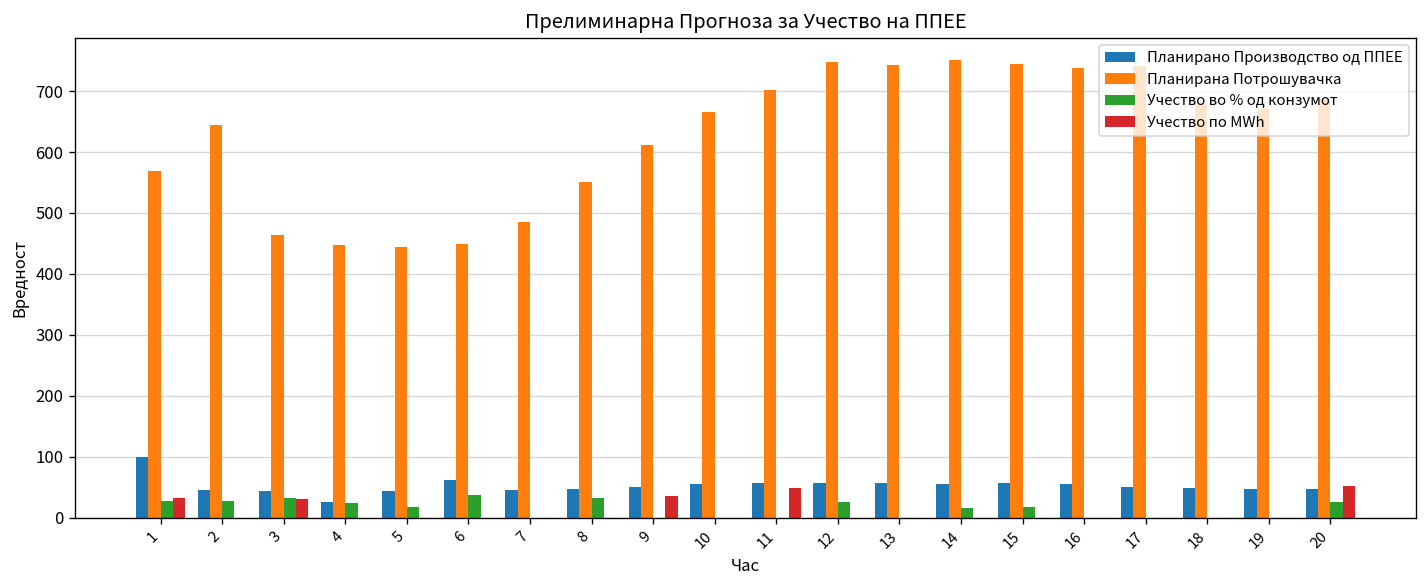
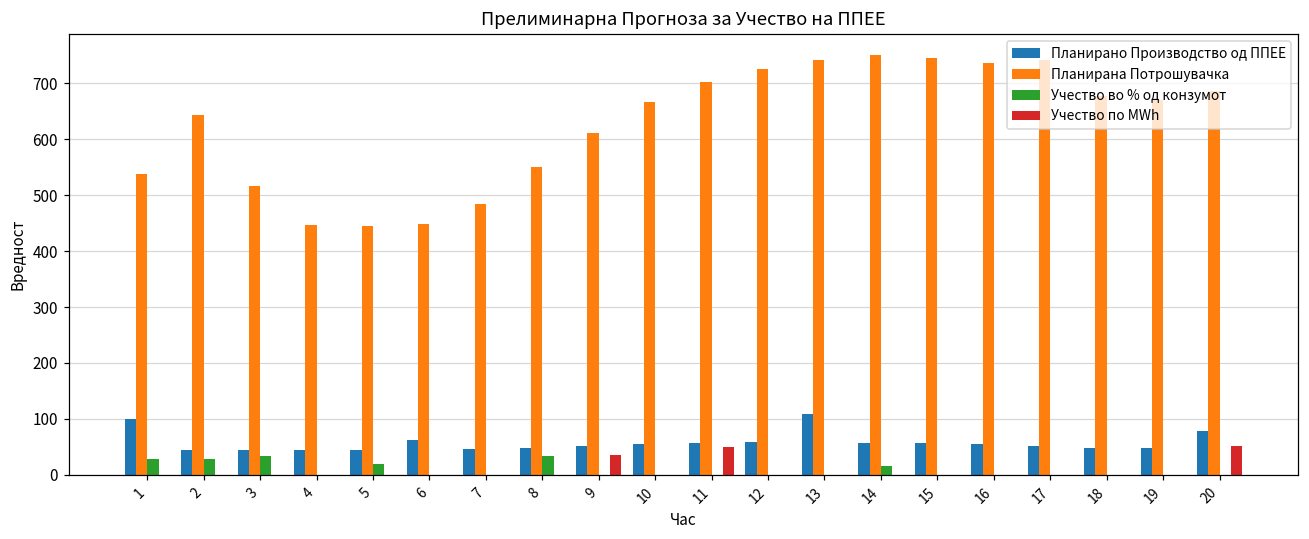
Планирана Потрошувачка, 1: 570 -> 540
Учество по MWh, 1: 30 -> 0
Планирана Потрошувачка, 3: 460 -> 520
Учество по MWh, 3: 30 -> 0
Планирано Производство од ППЕЕ, 4: 30 -> 40
Учество во % од конзумот, 4: 20 -> 0
Учество во % од конзумот, 6: 40 -> 0
Планирана Потрошувачка, 12: 750 -> 730
Учество во % од конзумот, 12: 30 -> 0
Планирано Производство од ППЕЕ, 13: 60 -> 110
Учество во % од конзумот, 15: 20 -> 0
Планирано Производство од ППЕЕ, 20: 50 -> 80
Учество во % од конзумот, 20: 30 -> 0
